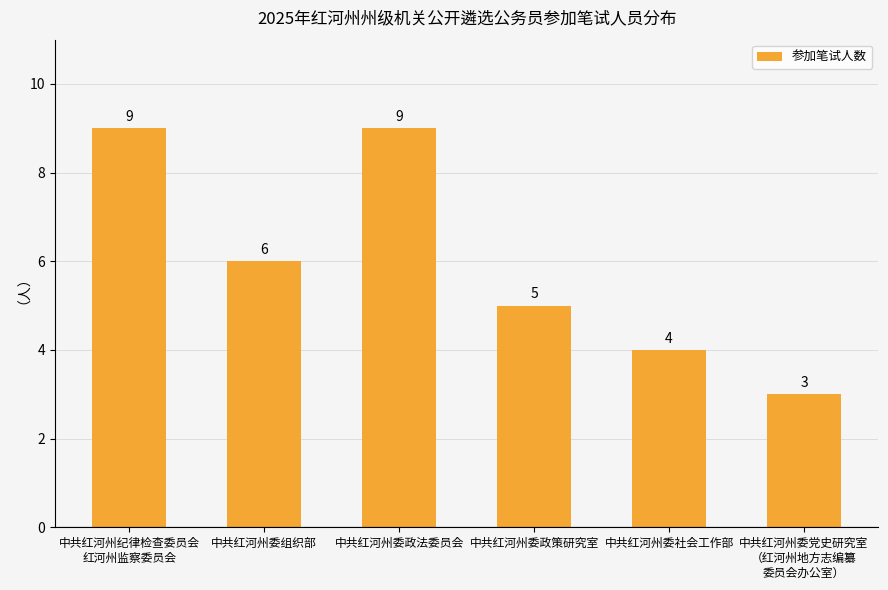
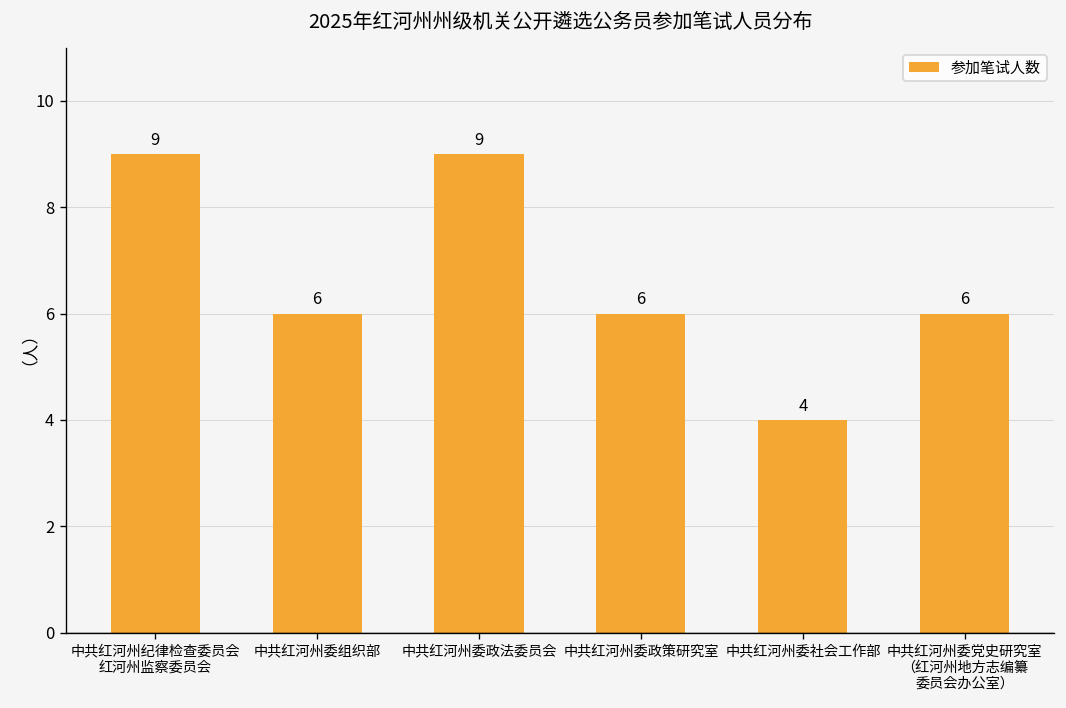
中共红河州委政策研究室: 5 -> 6
中共红河州委党史研究室 （红河州地方志编纂 委员会办公室）: 3 -> 6
